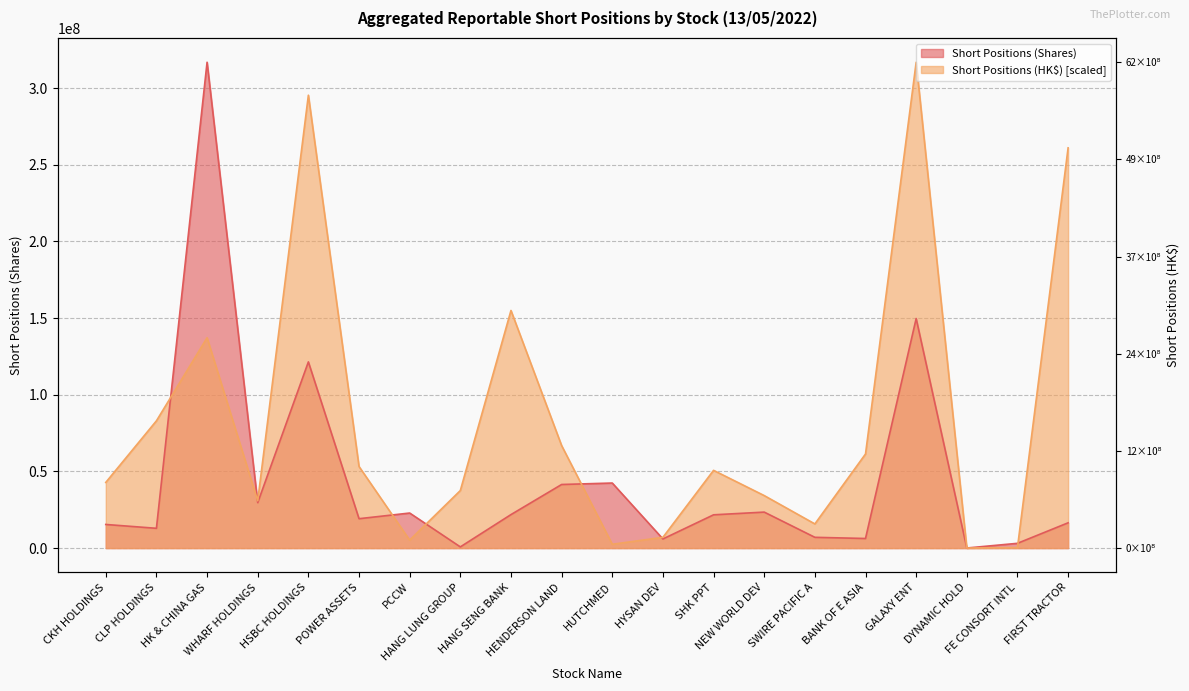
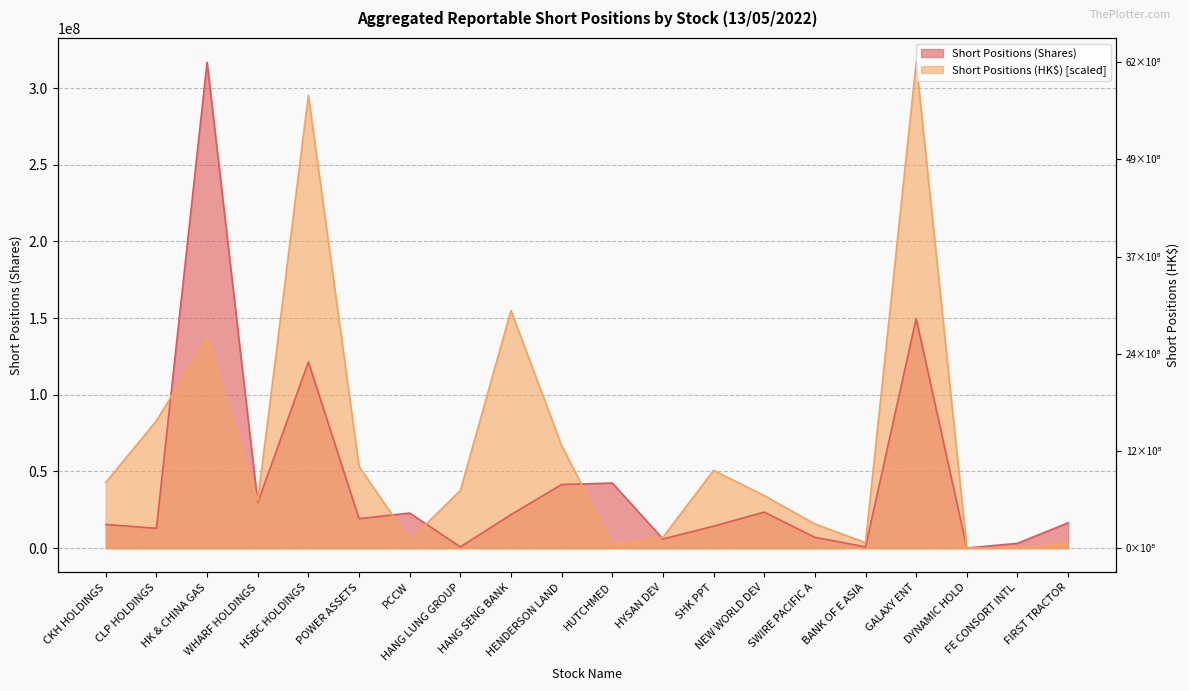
Short Positions (Shares), SHK PPT: 22000000 -> 14000000
Short Positions (Shares), BANK OF E ASIA: 6000000 -> 1000000
Short Positions (HK$) [scaled], BANK OF E ASIA: 61000000 -> 4000000
Short Positions (HK$) [scaled], FIRST TRACTOR: 261000000 -> 3000000
